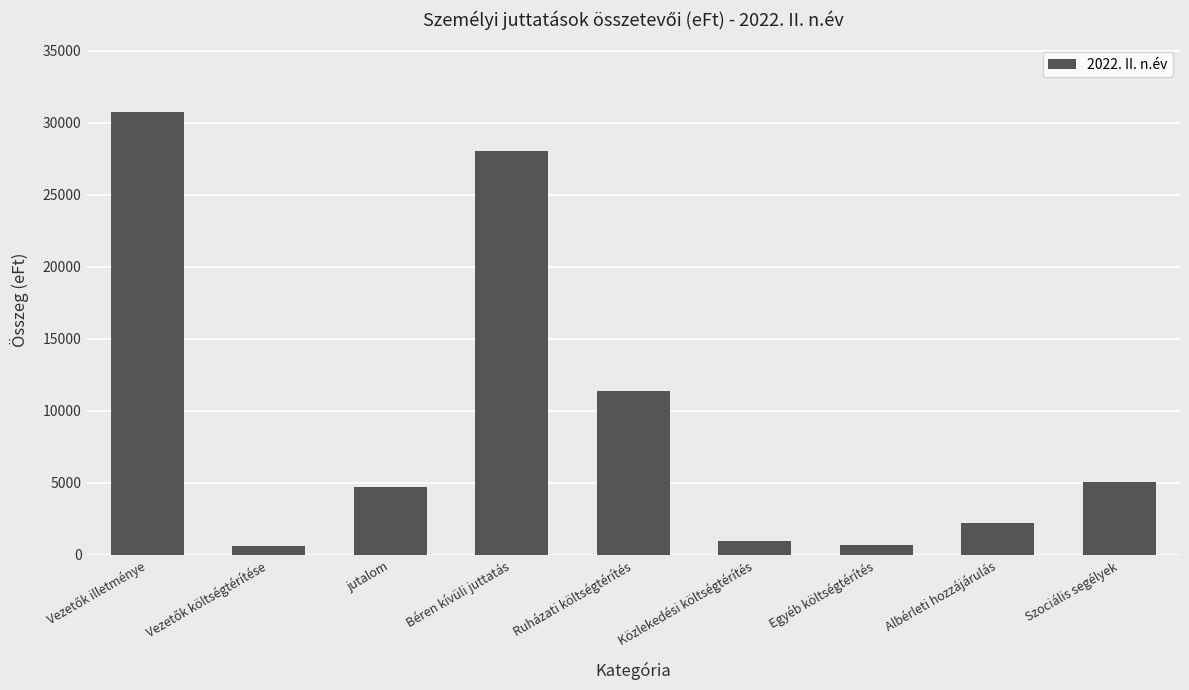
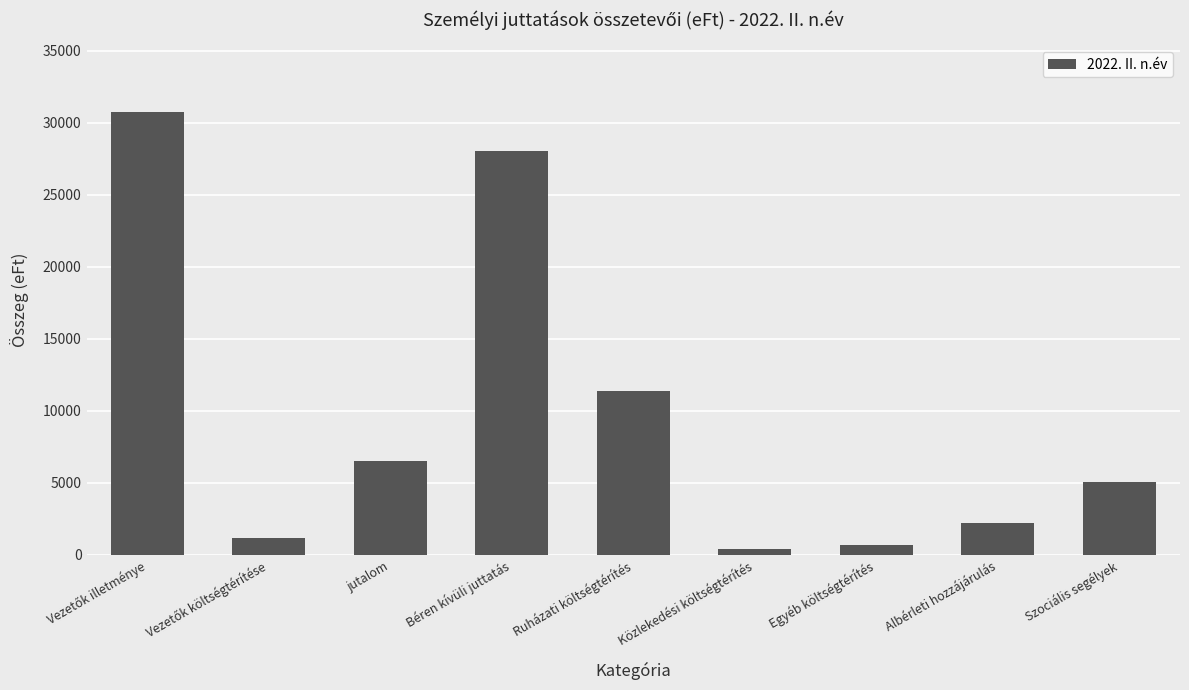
Vezetők költségtérítése: 600 -> 1200
jutalom: 4700 -> 6500
Közlekedési költségtérítés: 1000 -> 400
